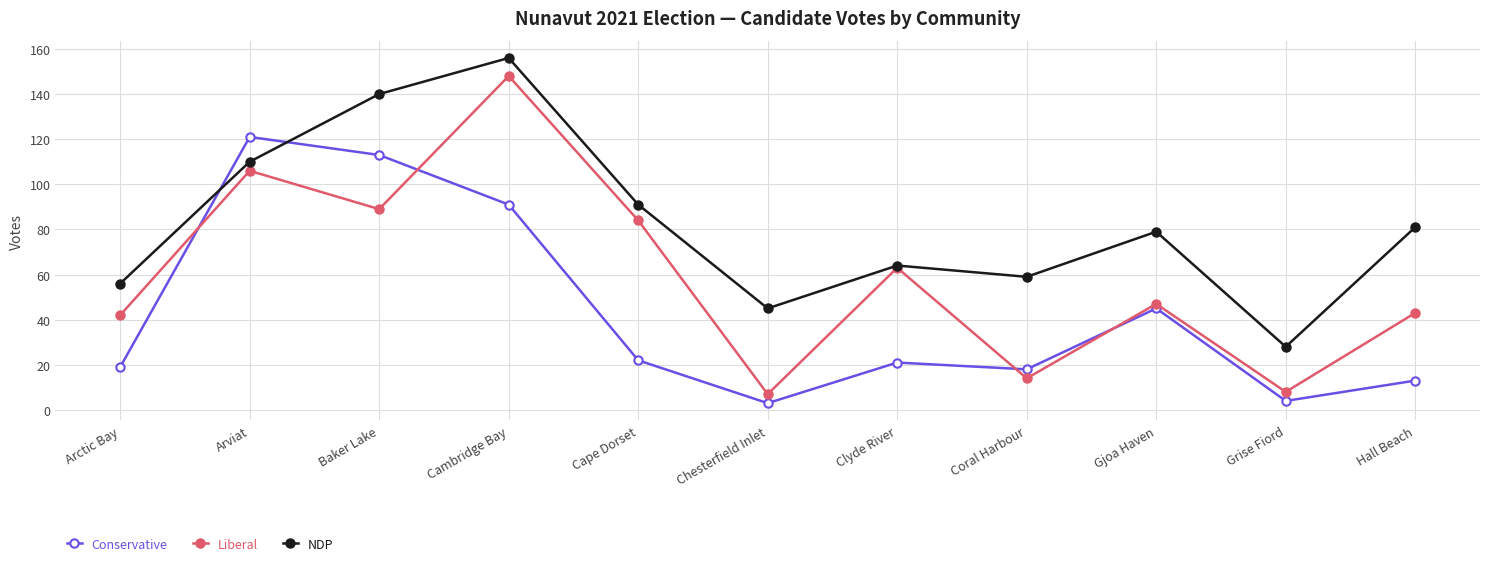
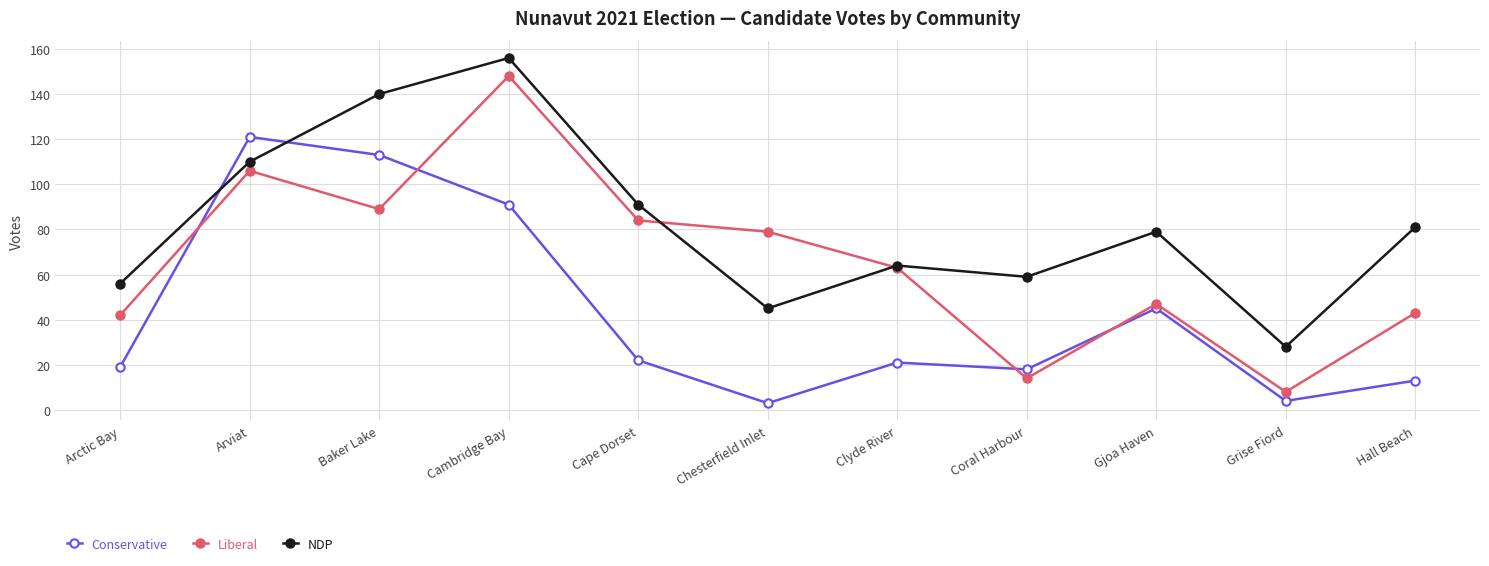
Liberal, Chesterfield Inlet: 7 -> 79
